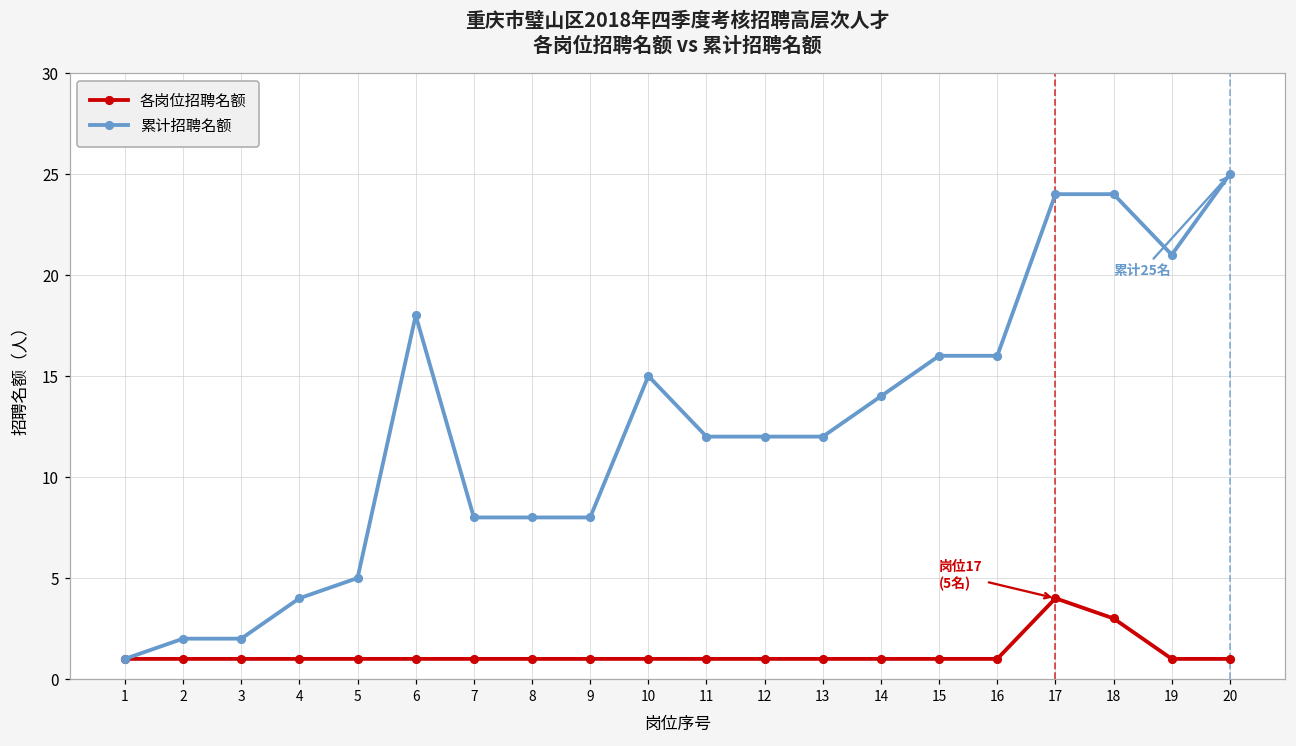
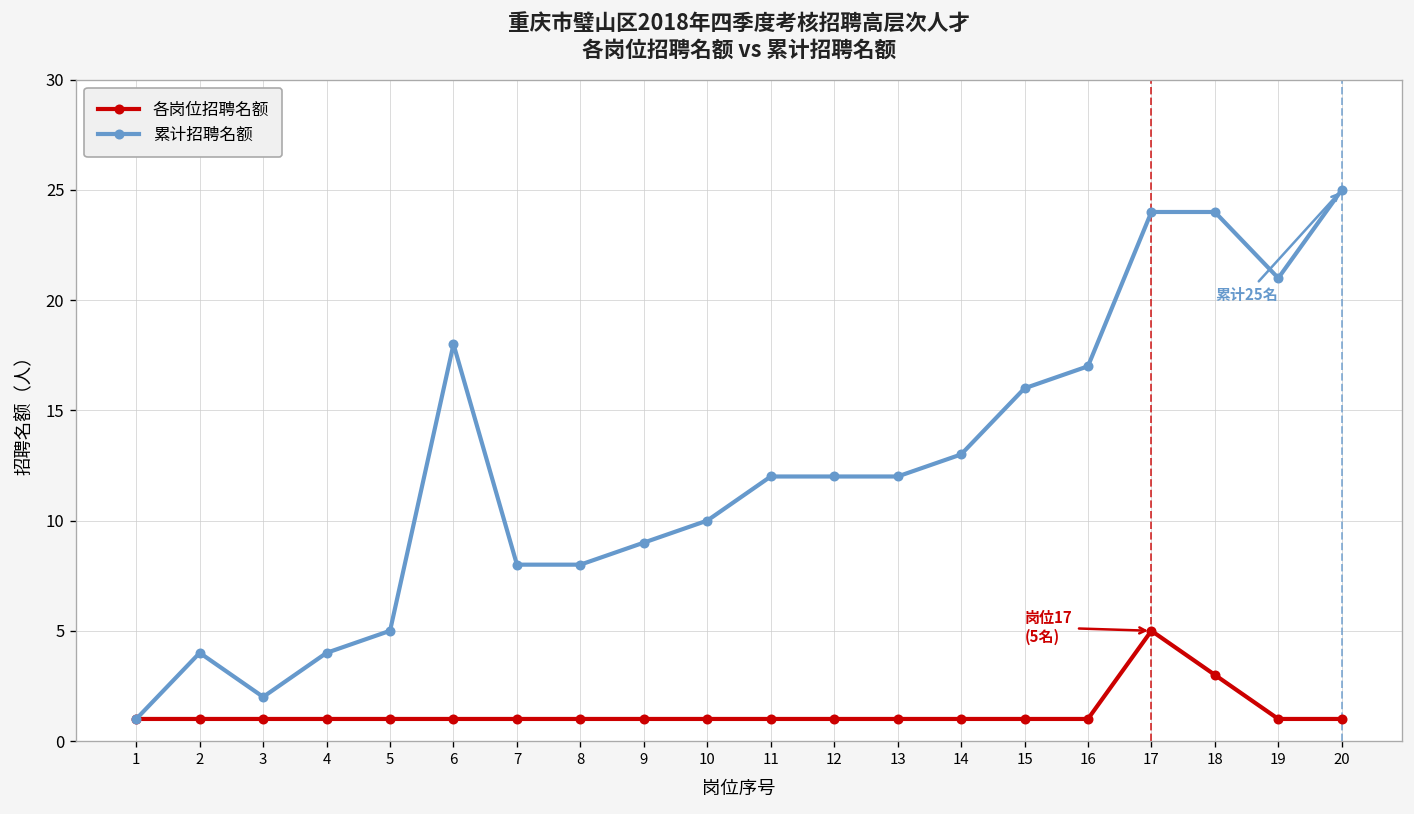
累计招聘名额, 2: 2 -> 4
累计招聘名额, 9: 8 -> 9
累计招聘名额, 10: 15 -> 10
累计招聘名额, 14: 14 -> 13
累计招聘名额, 16: 16 -> 17
各岗位招聘名额, 17: 4 -> 5
